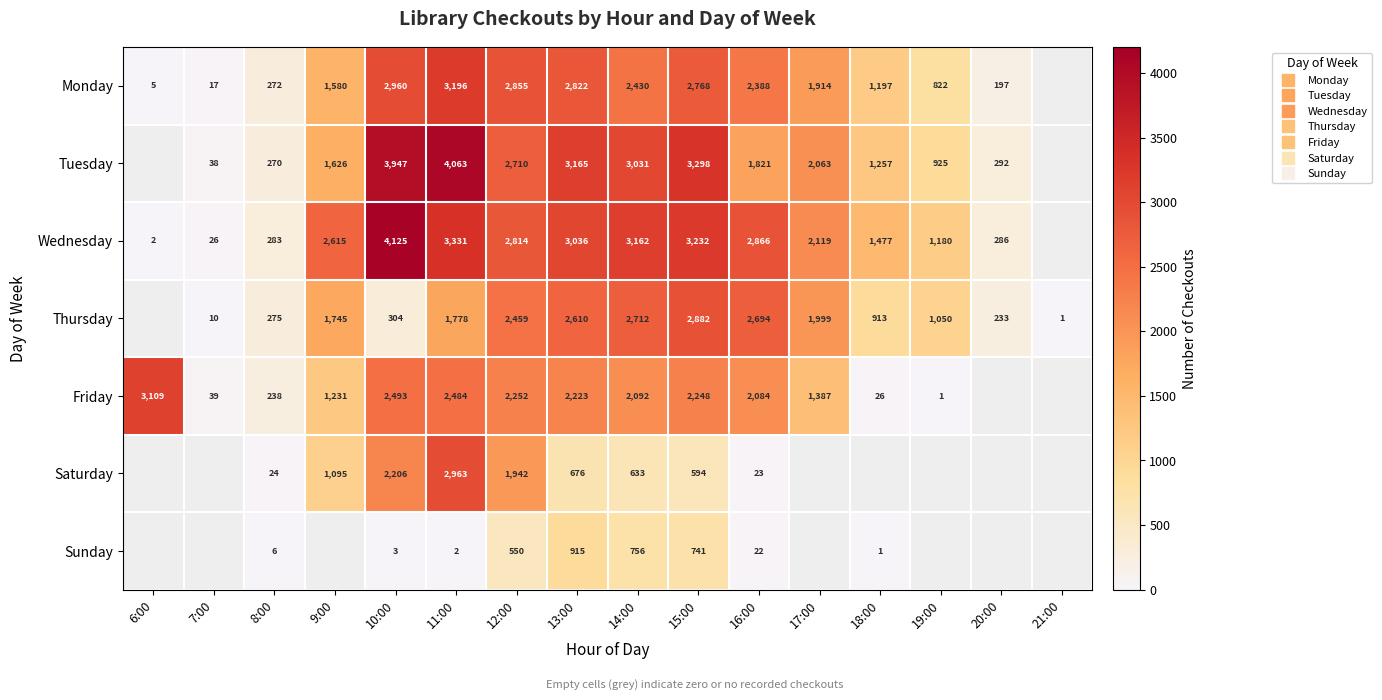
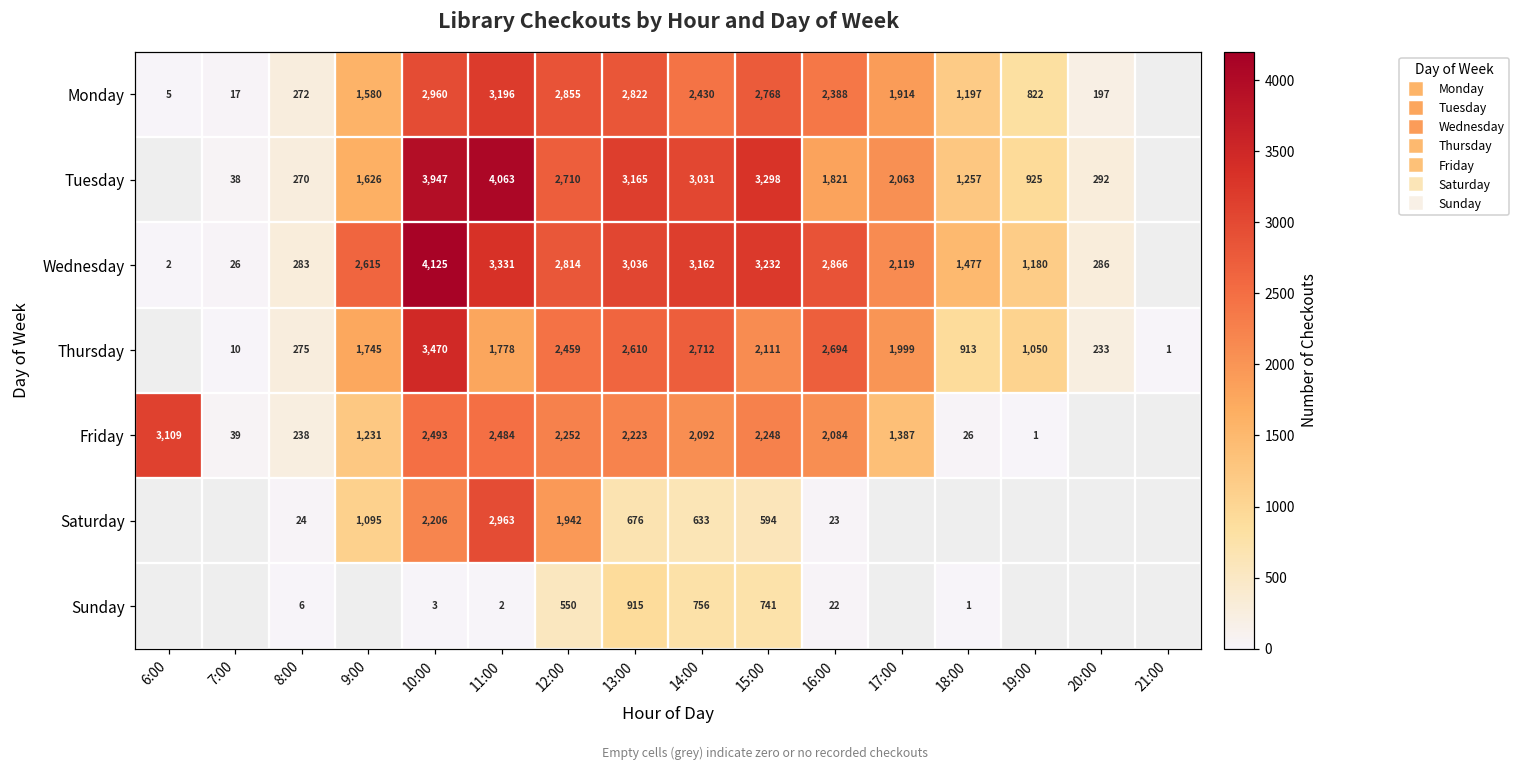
Thursday, 10:00: 304 -> 3,470
Thursday, 15:00: 2,882 -> 2,111
